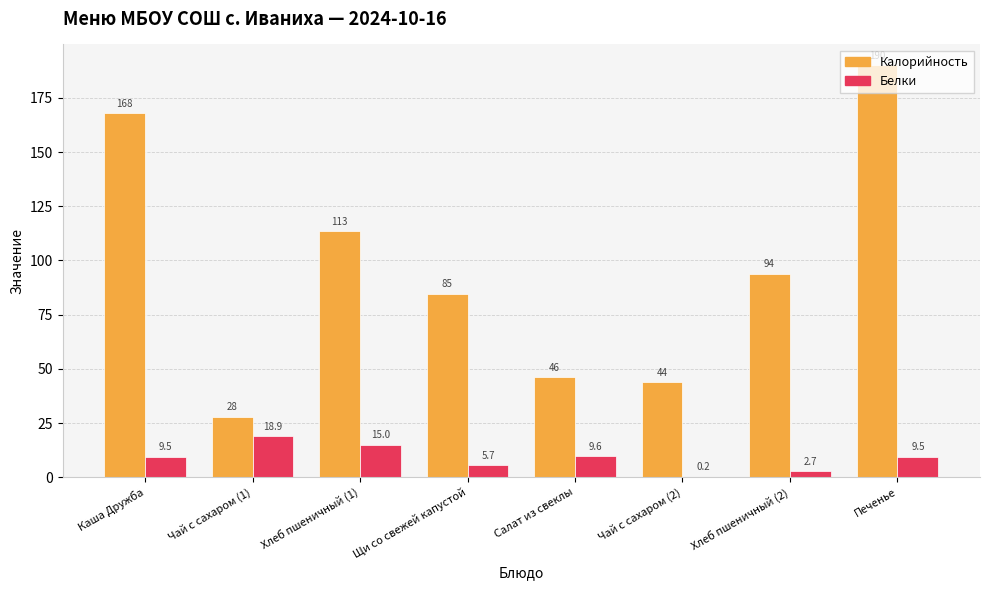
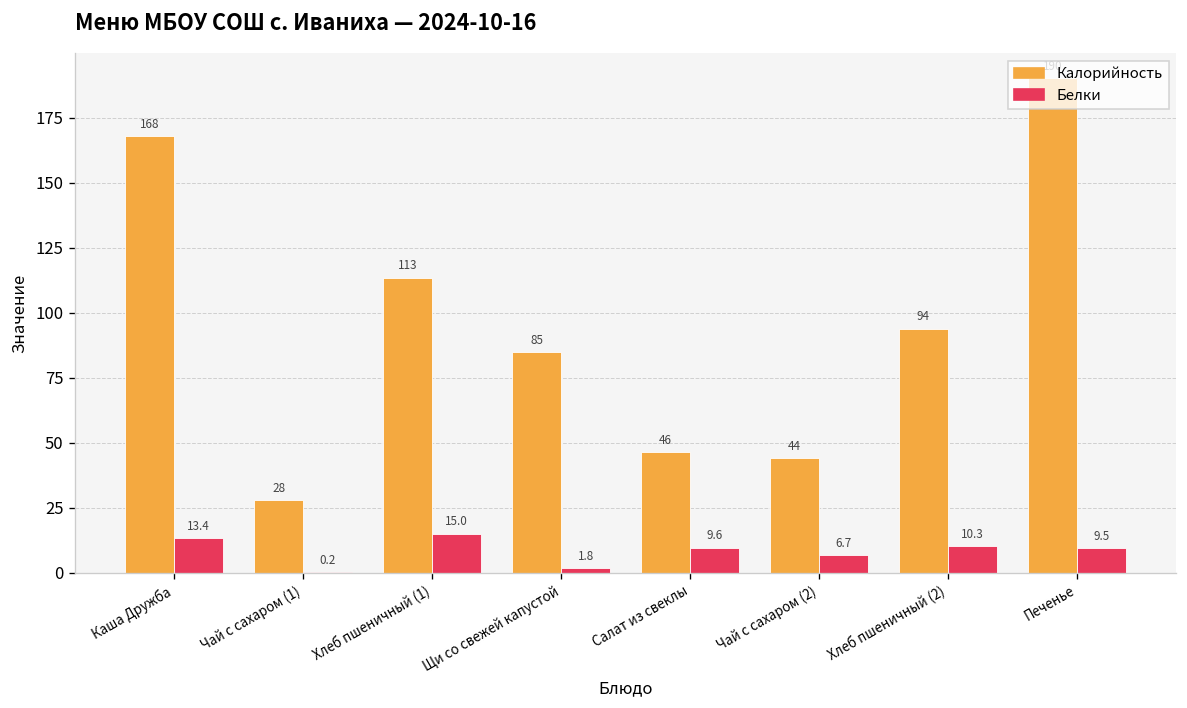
Белки, Каша Дружба: 9.5 -> 13.4
Белки, Чай с сахаром (1): 18.9 -> 0.2
Белки, Щи со свежей капустой: 5.7 -> 1.8
Белки, Чай с сахаром (2): 0.2 -> 6.7
Белки, Хлеб пшеничный (2): 2.7 -> 10.3
